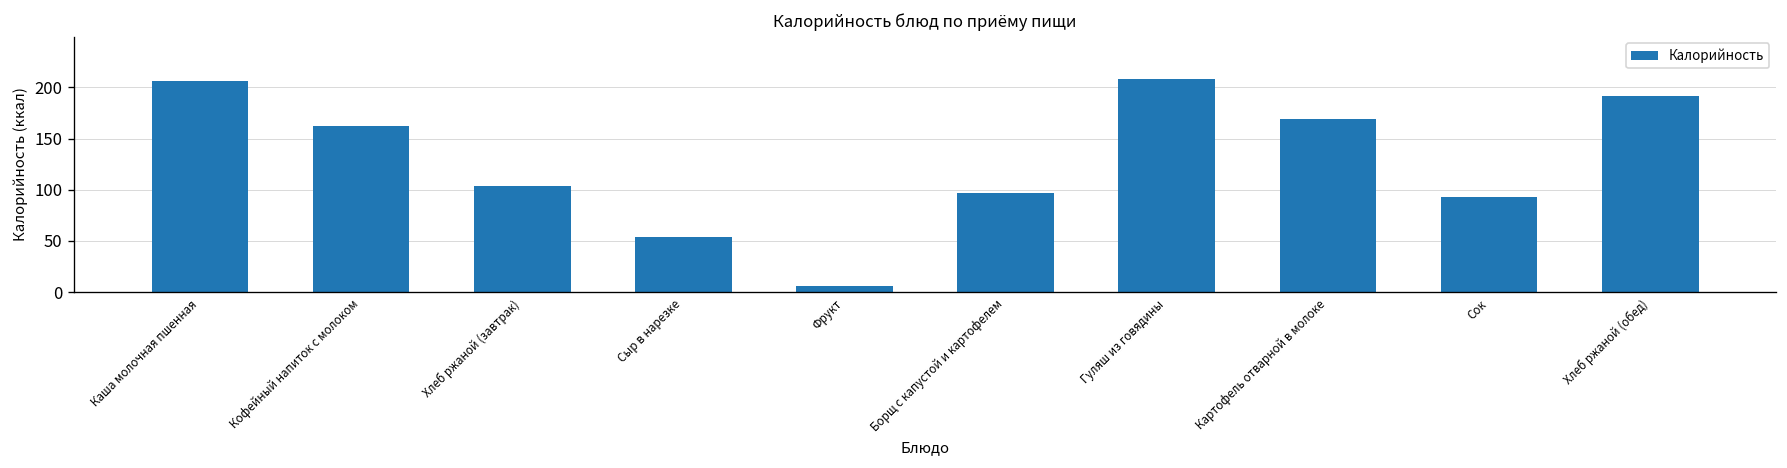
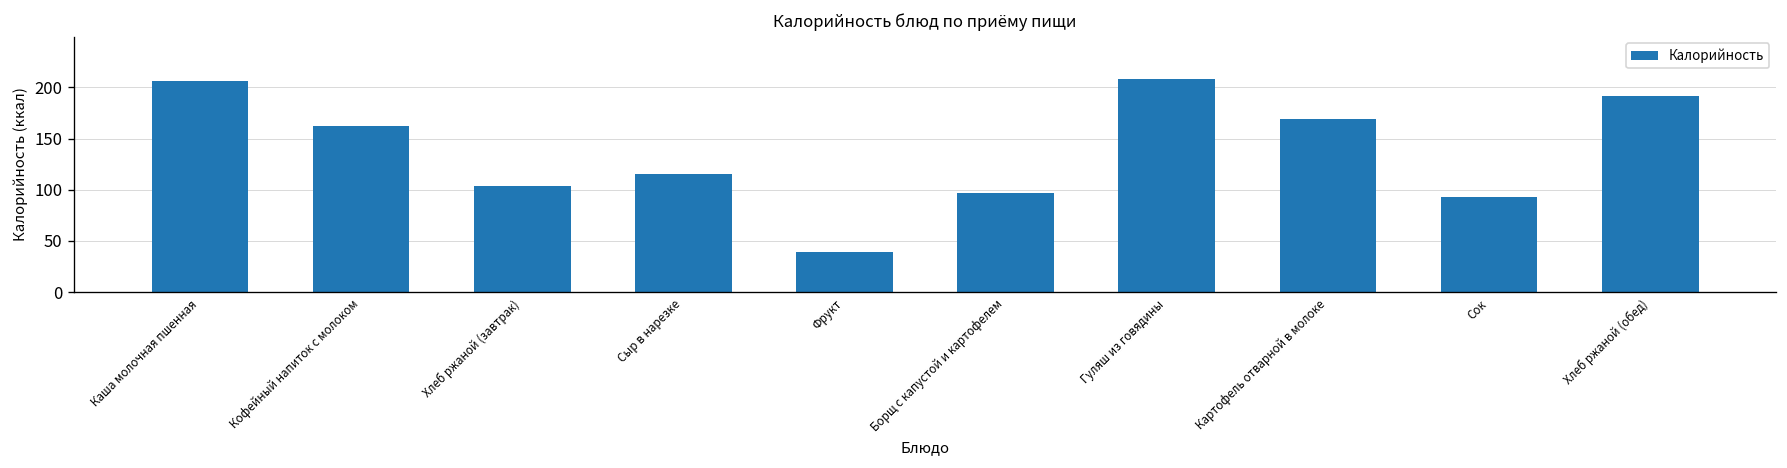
Сыр в нарезке: 50 -> 120
Фрукт: 10 -> 40
